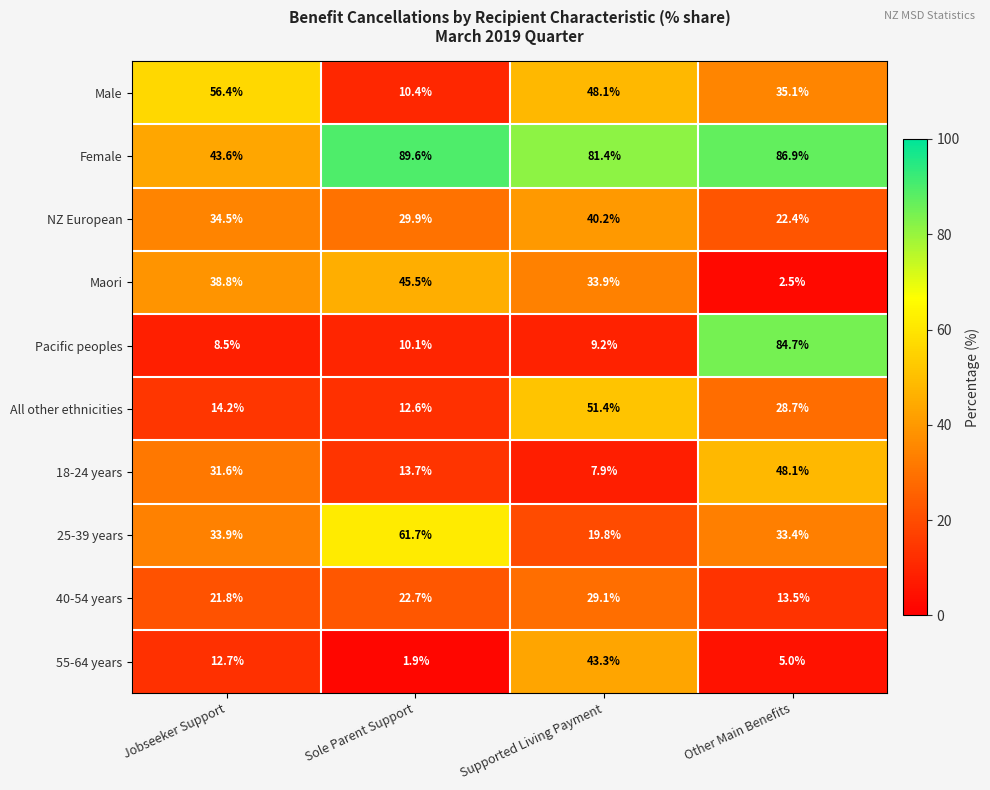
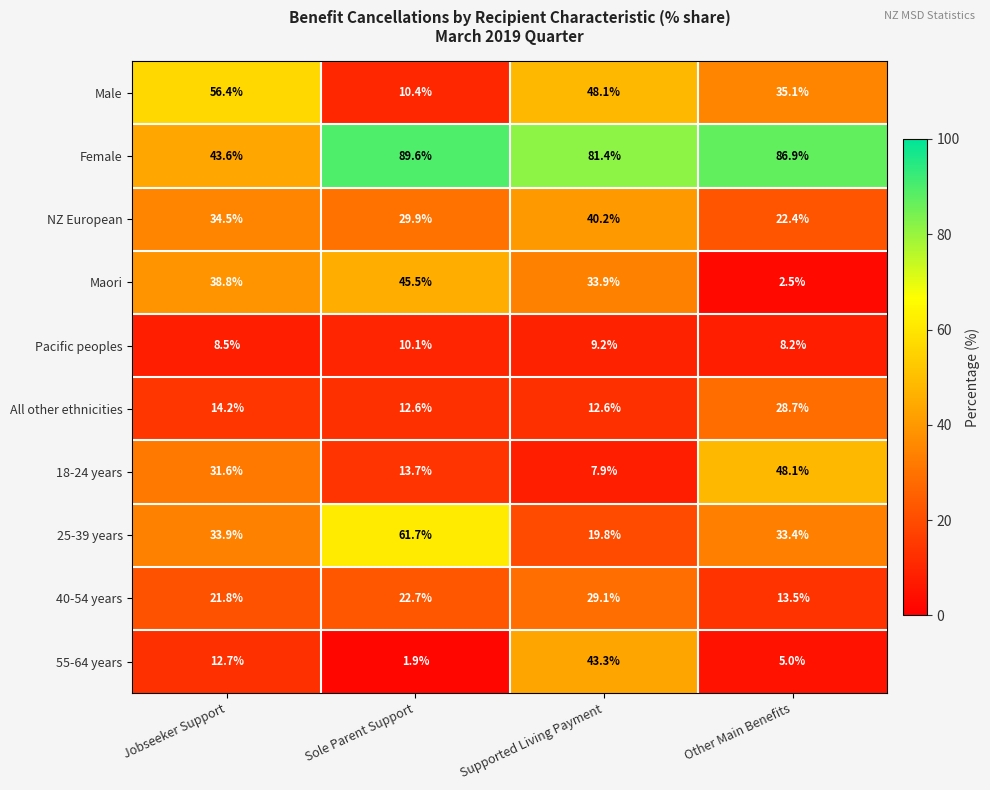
Pacific peoples, Other Main Benefits: 84.7% -> 8.2%
All other ethnicities, Supported Living Payment: 51.4% -> 12.6%
